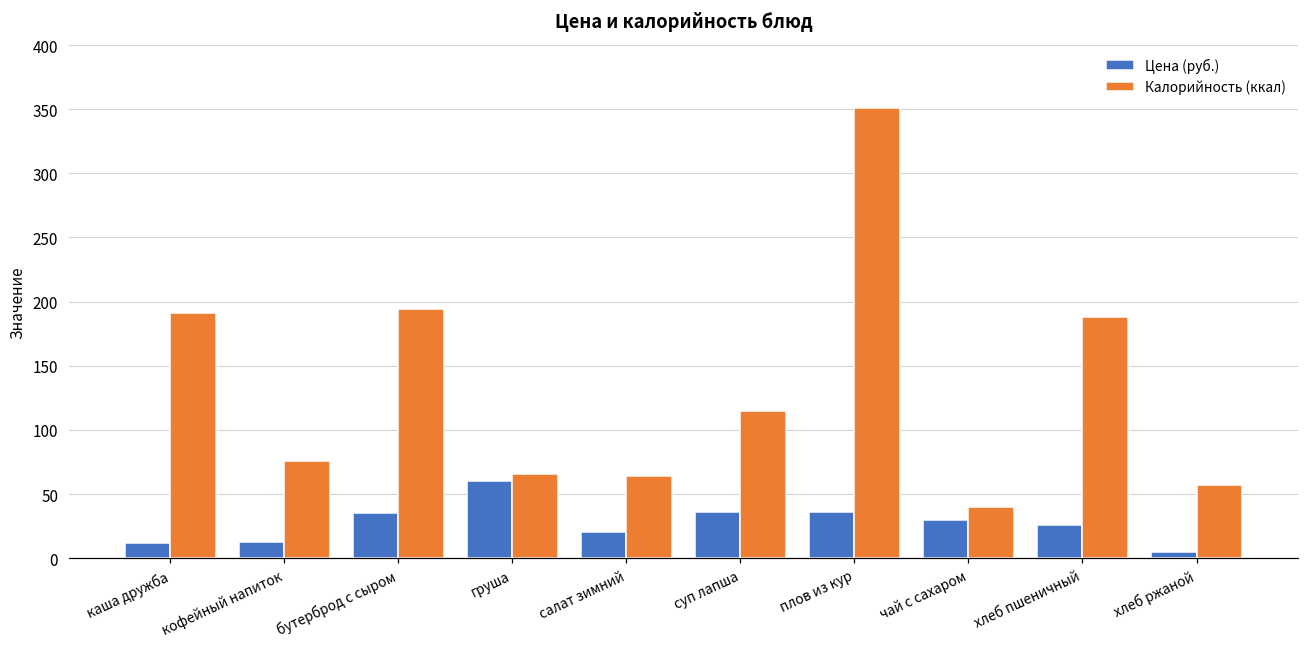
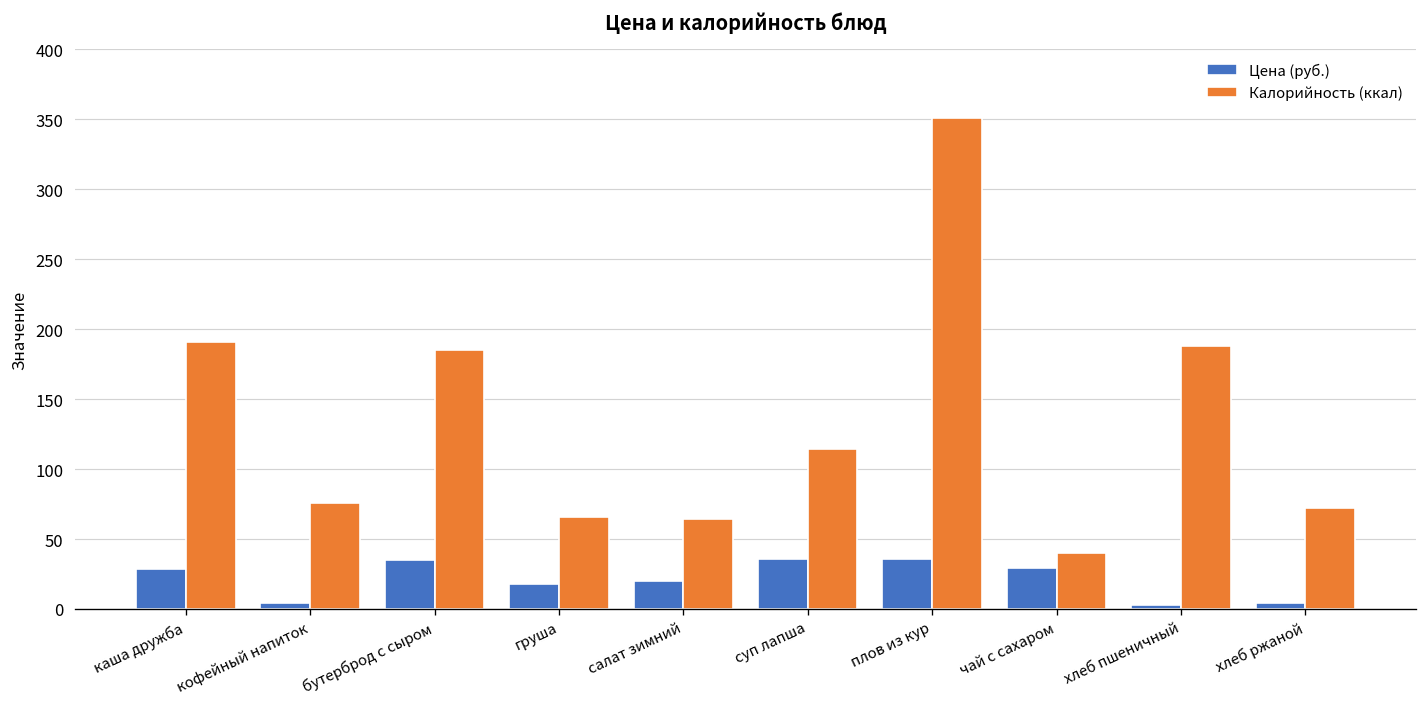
Цена (руб.), каша дружба: 12 -> 29
Цена (руб.), кофейный напиток: 12 -> 4
Калорийность (ккал), бутерброд с сыром: 195 -> 185
Цена (руб.), груша: 60 -> 18
Цена (руб.), хлеб пшеничный: 26 -> 3
Калорийность (ккал), хлеб ржаной: 57 -> 72
